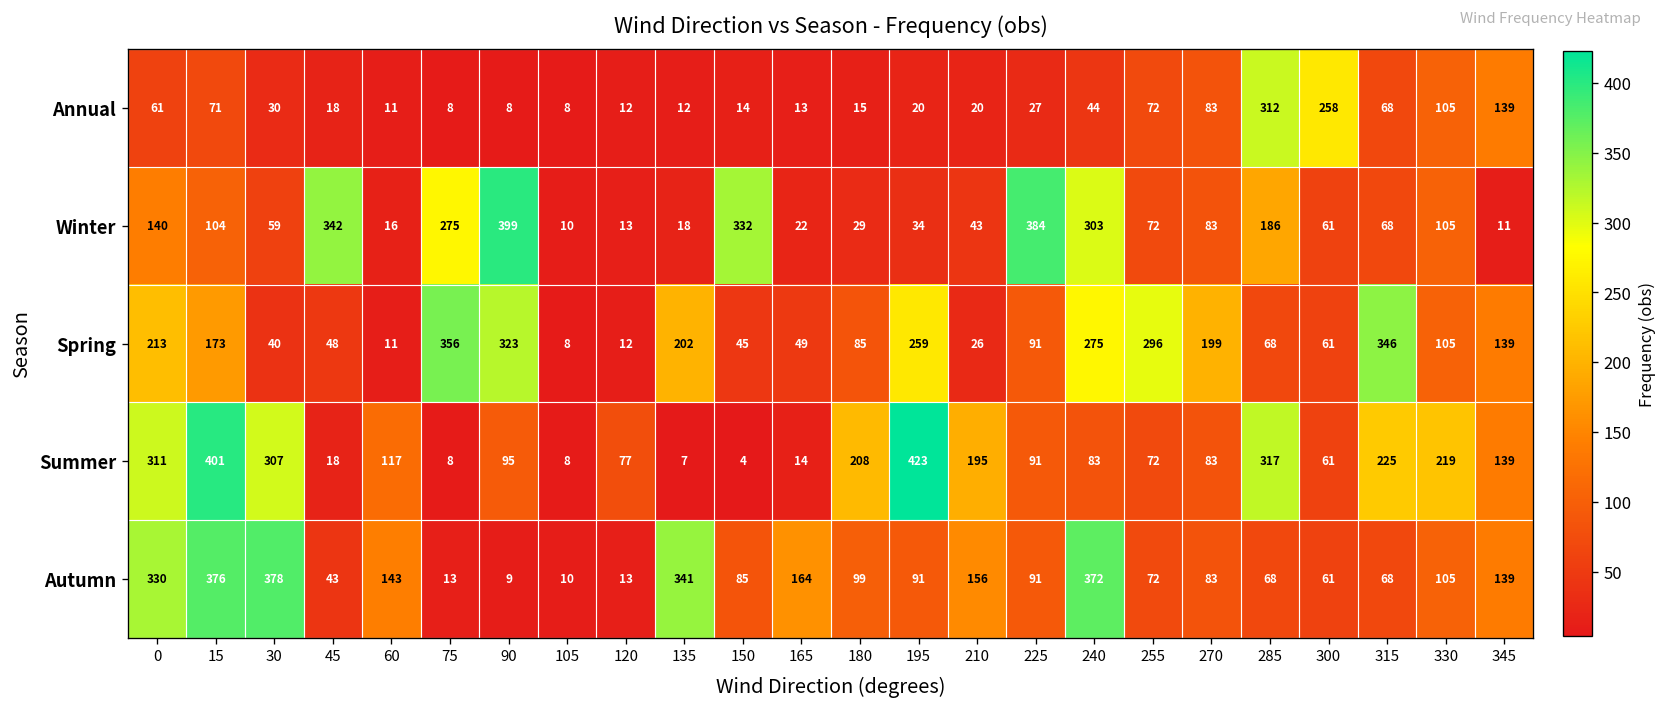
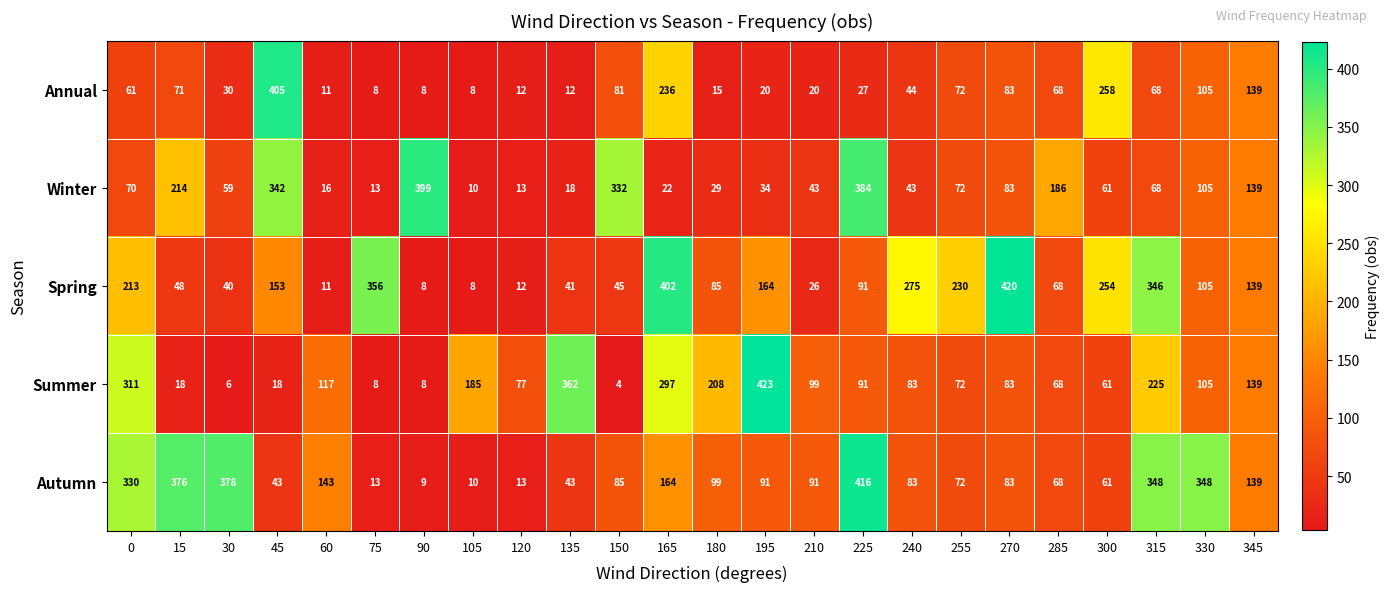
Annual, 45: 18 -> 405
Annual, 150: 14 -> 81
Annual, 165: 13 -> 236
Annual, 285: 312 -> 68
Winter, 0: 140 -> 70
Winter, 15: 104 -> 214
Winter, 75: 275 -> 13
Winter, 240: 303 -> 43
Winter, 345: 11 -> 139
Spring, 15: 173 -> 48
Spring, 45: 48 -> 153
Spring, 90: 323 -> 8
Spring, 135: 202 -> 41
Spring, 165: 49 -> 402
Spring, 195: 259 -> 164
Spring, 255: 296 -> 230
Spring, 270: 199 -> 420
Spring, 300: 61 -> 254
Summer, 15: 401 -> 18
Summer, 30: 307 -> 6
Summer, 90: 95 -> 8
Summer, 105: 8 -> 185
Summer, 135: 7 -> 362
Summer, 165: 14 -> 297
Summer, 210: 195 -> 99
Summer, 285: 317 -> 68
Summer, 330: 219 -> 105
Autumn, 135: 341 -> 43
Autumn, 210: 156 -> 91
Autumn, 225: 91 -> 416
Autumn, 240: 372 -> 83
Autumn, 315: 68 -> 348
Autumn, 330: 105 -> 348
